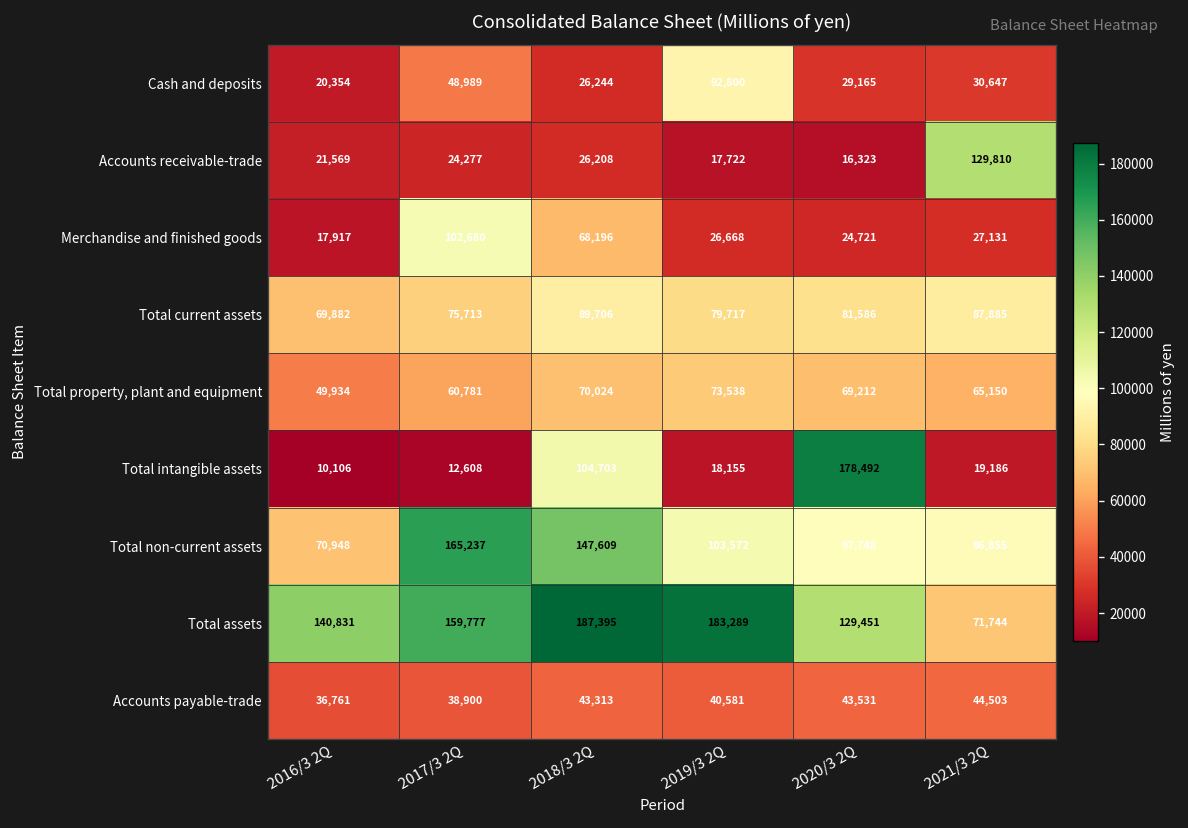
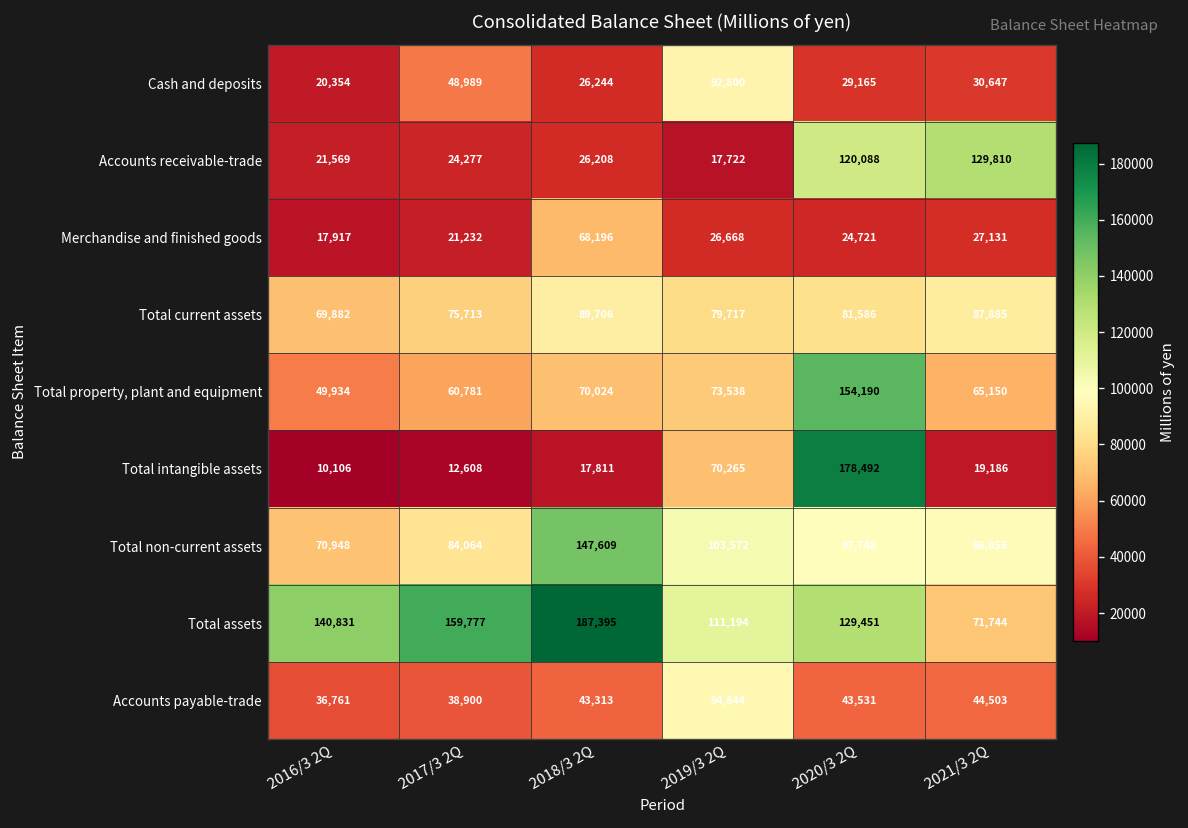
Accounts receivable-trade, 2020/3 2Q: 16,323 -> 120,088
Merchandise and finished goods, 2017/3 2Q: 102,680 -> 21,232
Total property, plant and equipment, 2020/3 2Q: 69,212 -> 154,190
Total intangible assets, 2018/3 2Q: 104,703 -> 17,811
Total intangible assets, 2019/3 2Q: 18,155 -> 70,265
Total non-current assets, 2017/3 2Q: 165,237 -> 84,064
Total assets, 2019/3 2Q: 183,289 -> 111,194
Accounts payable-trade, 2019/3 2Q: 40,581 -> 94,844
